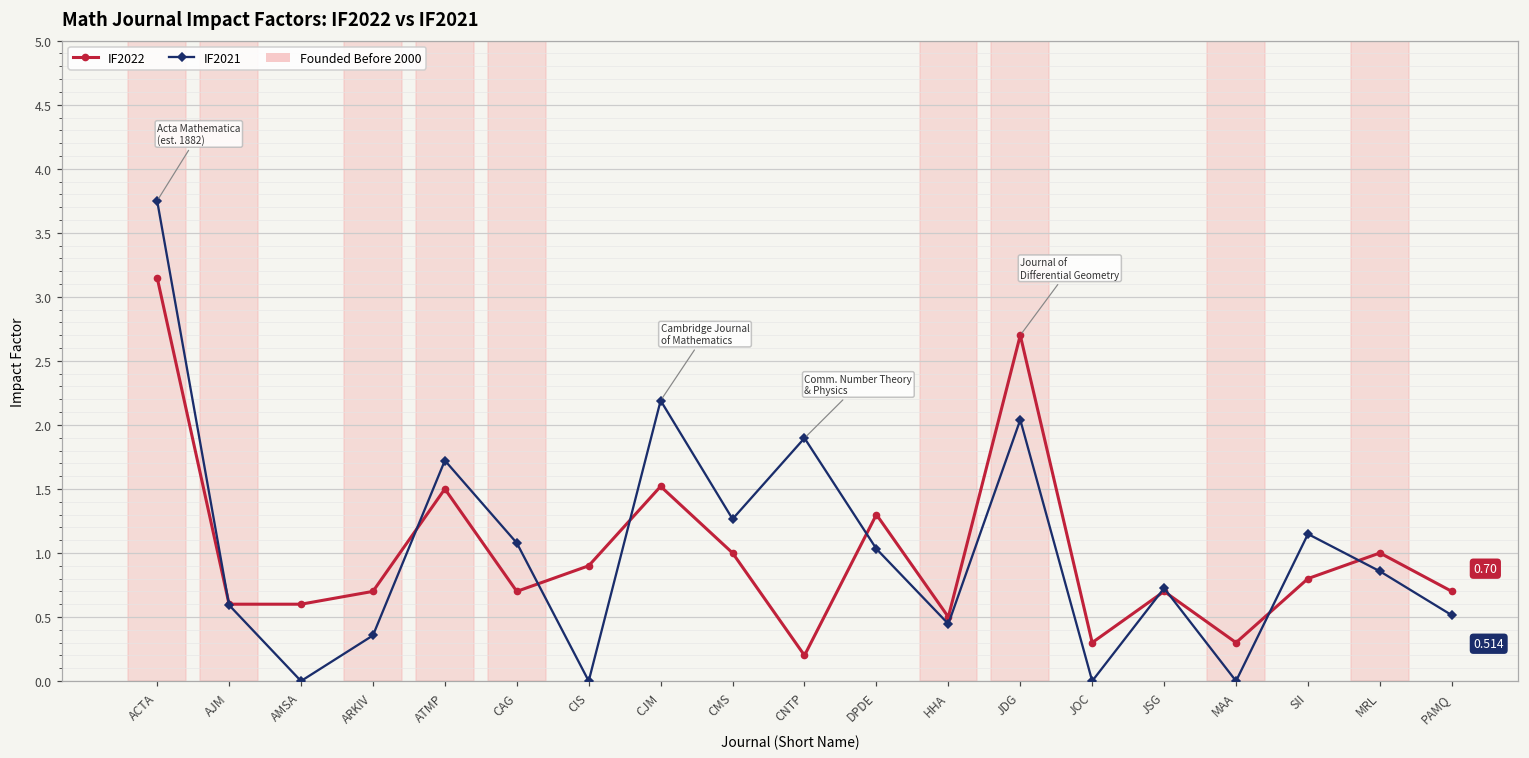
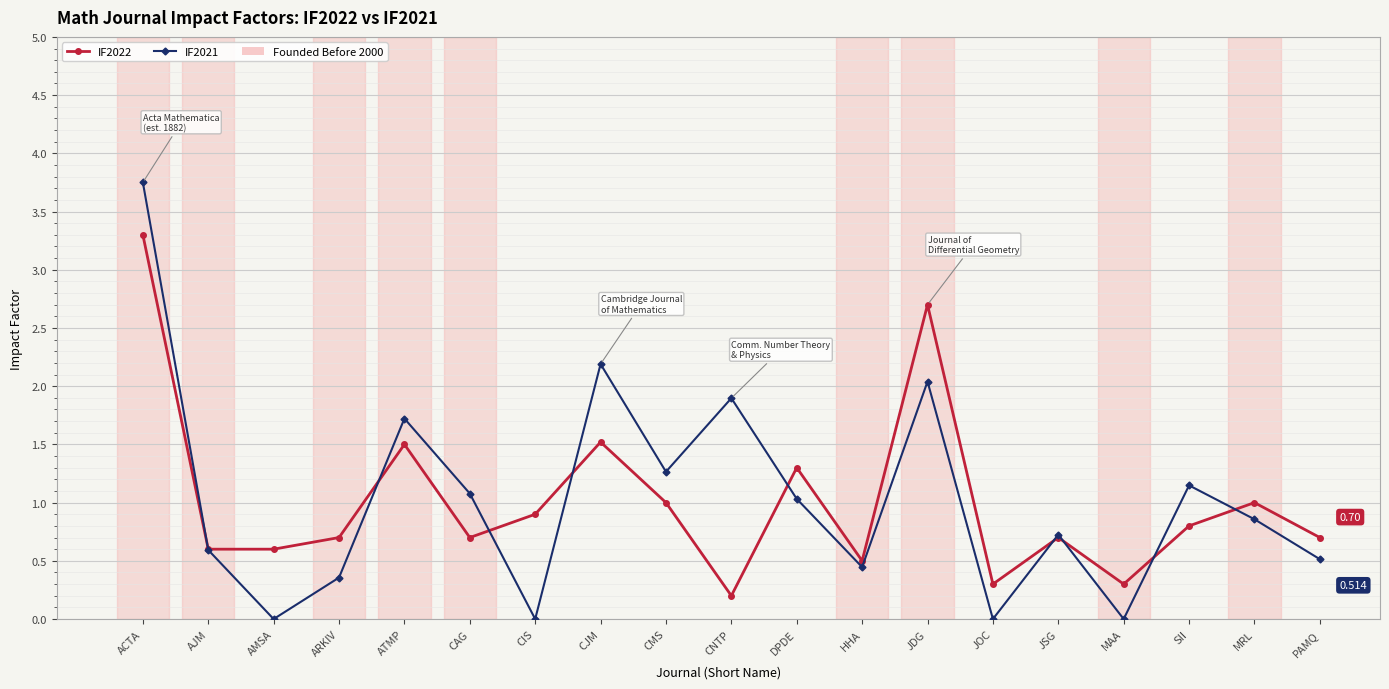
IF2022, ACTA: 3.15 -> 3.30
